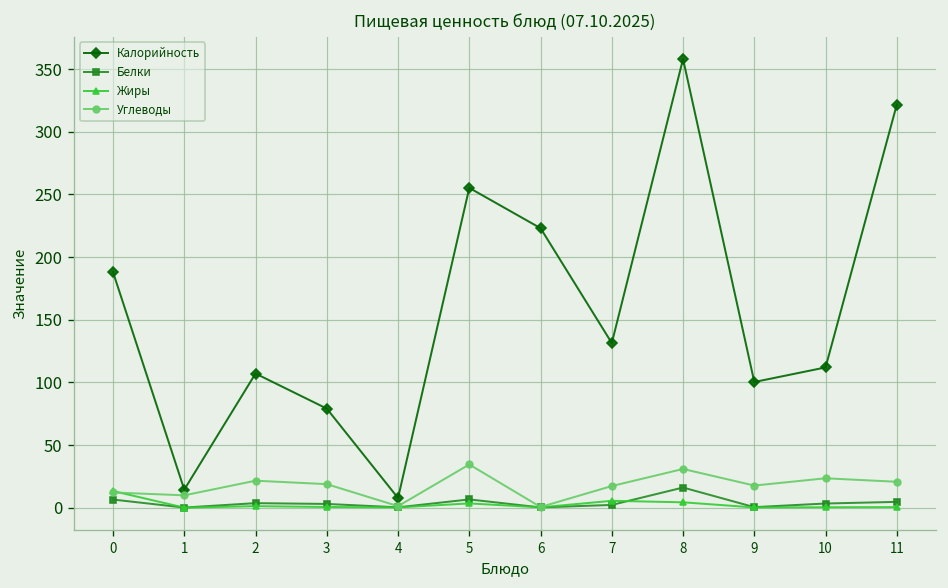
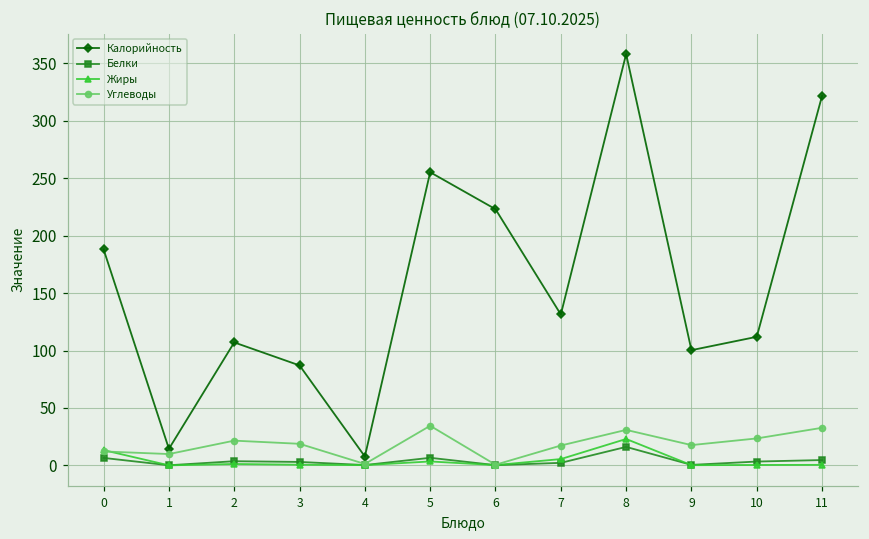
Калорийность, 3: 79 -> 87
Жиры, 8: 4 -> 23
Углеводы, 11: 21 -> 33
